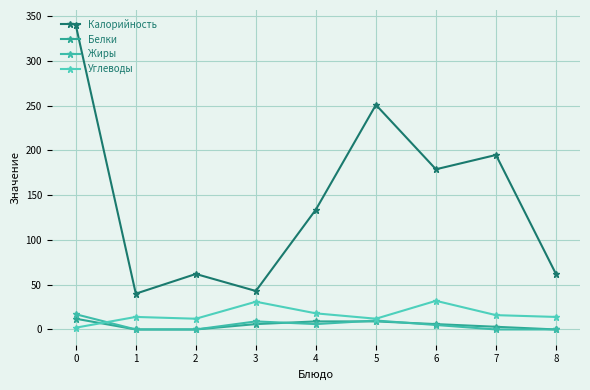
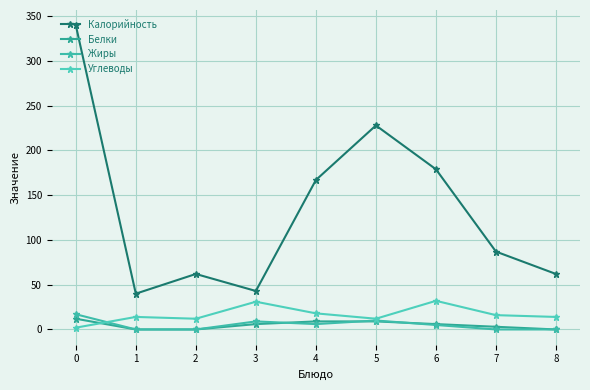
Калорийность, 4: 130 -> 170
Калорийность, 5: 250 -> 230
Калорийность, 7: 200 -> 90
